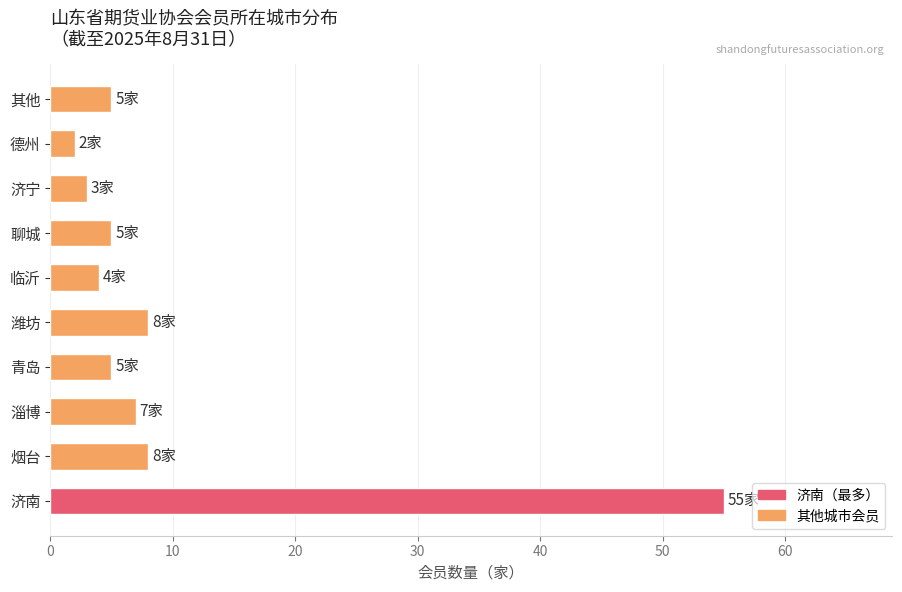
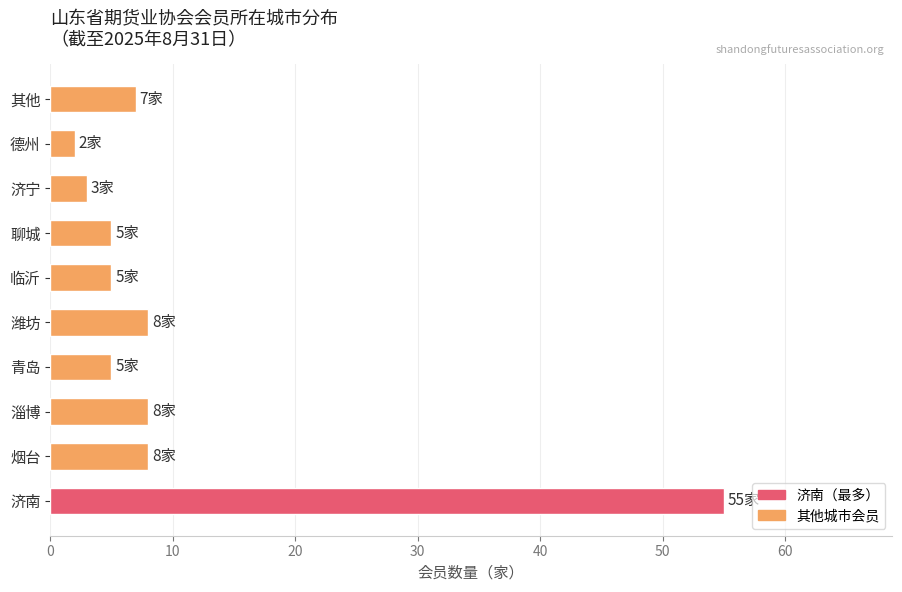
其他: 5家 -> 7家
临沂: 4家 -> 5家
淄博: 7家 -> 8家
